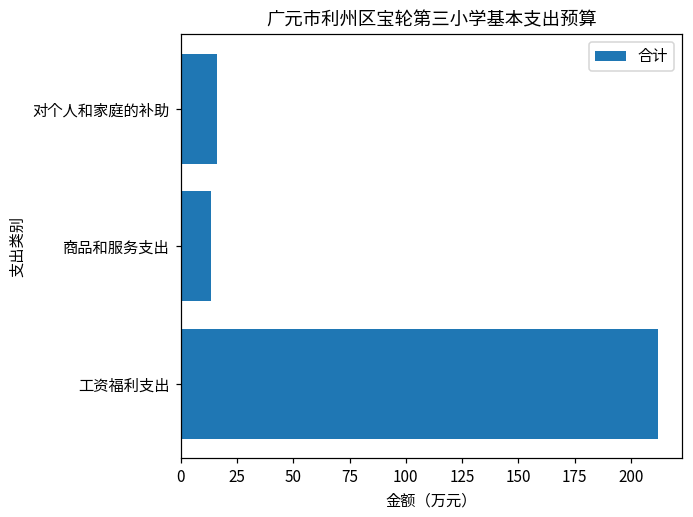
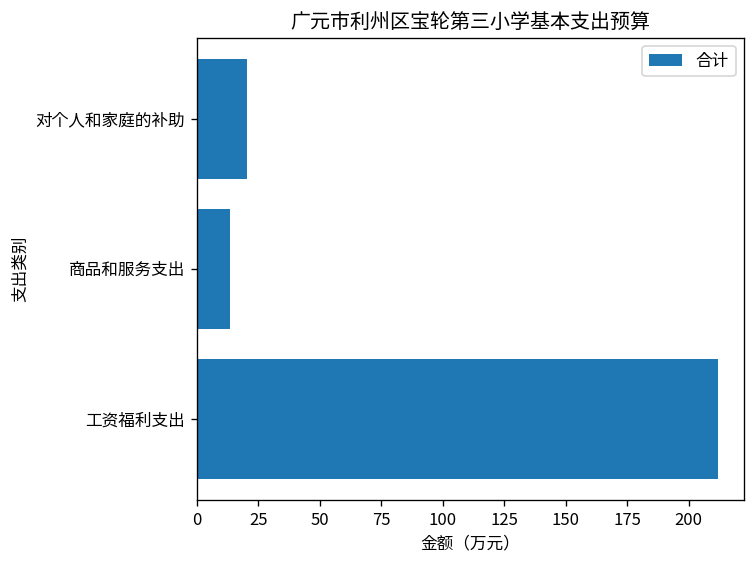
对个人和家庭的补助: 16 -> 20
